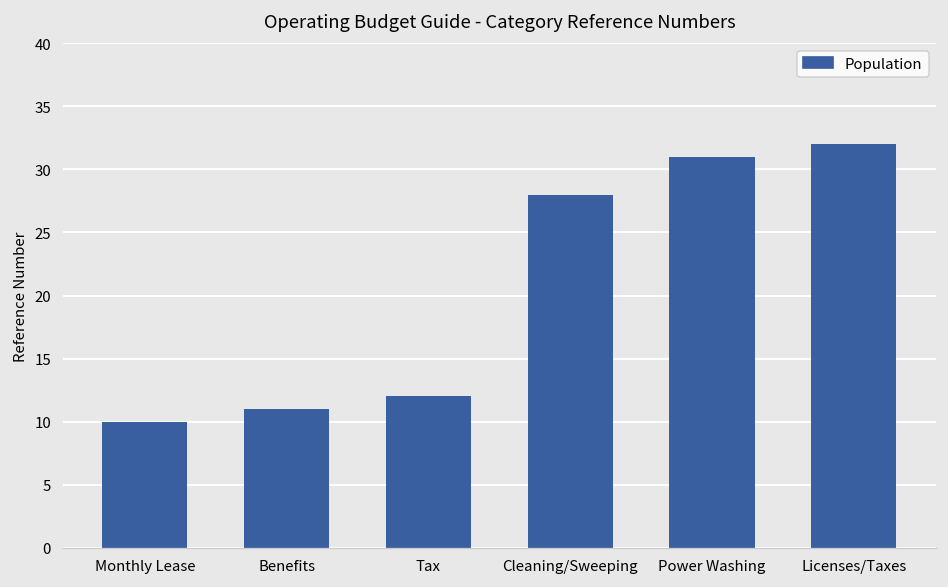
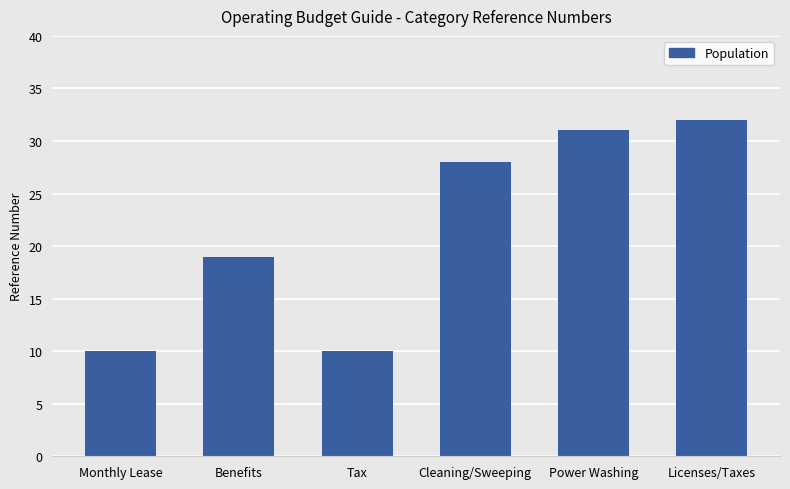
Benefits: 11 -> 19
Tax: 12 -> 10
